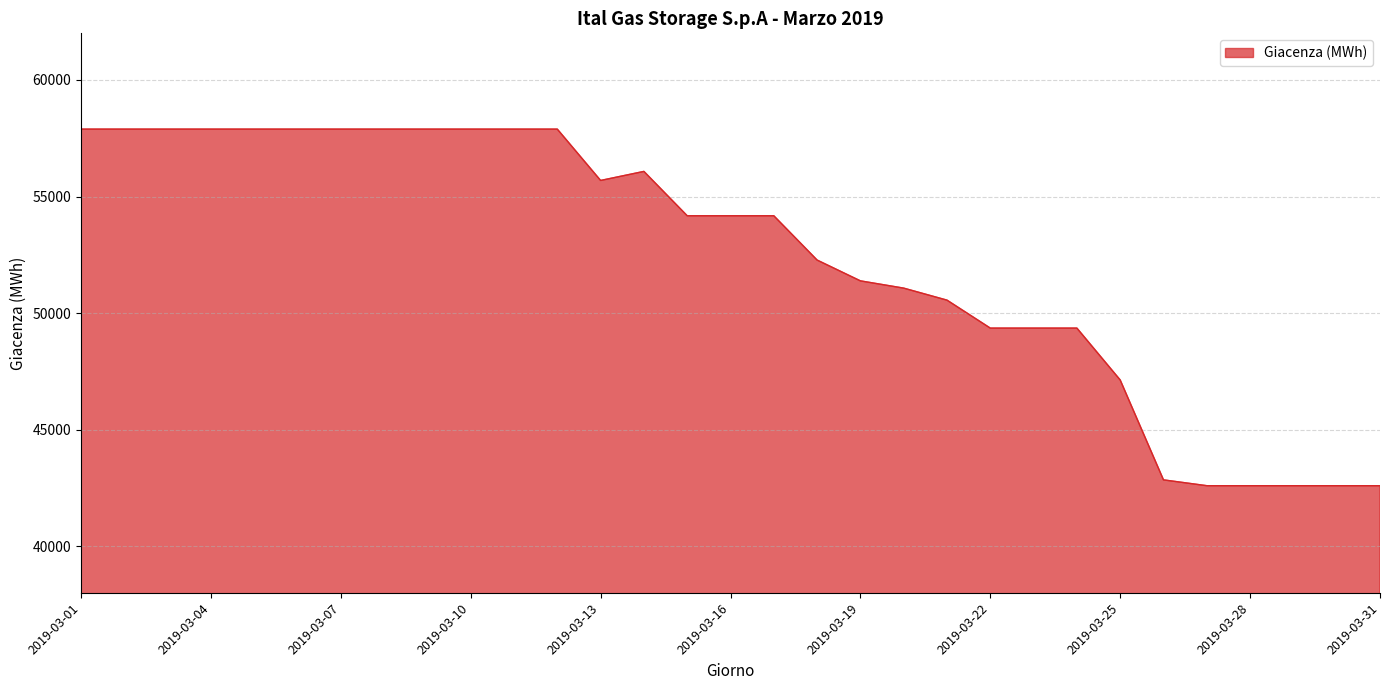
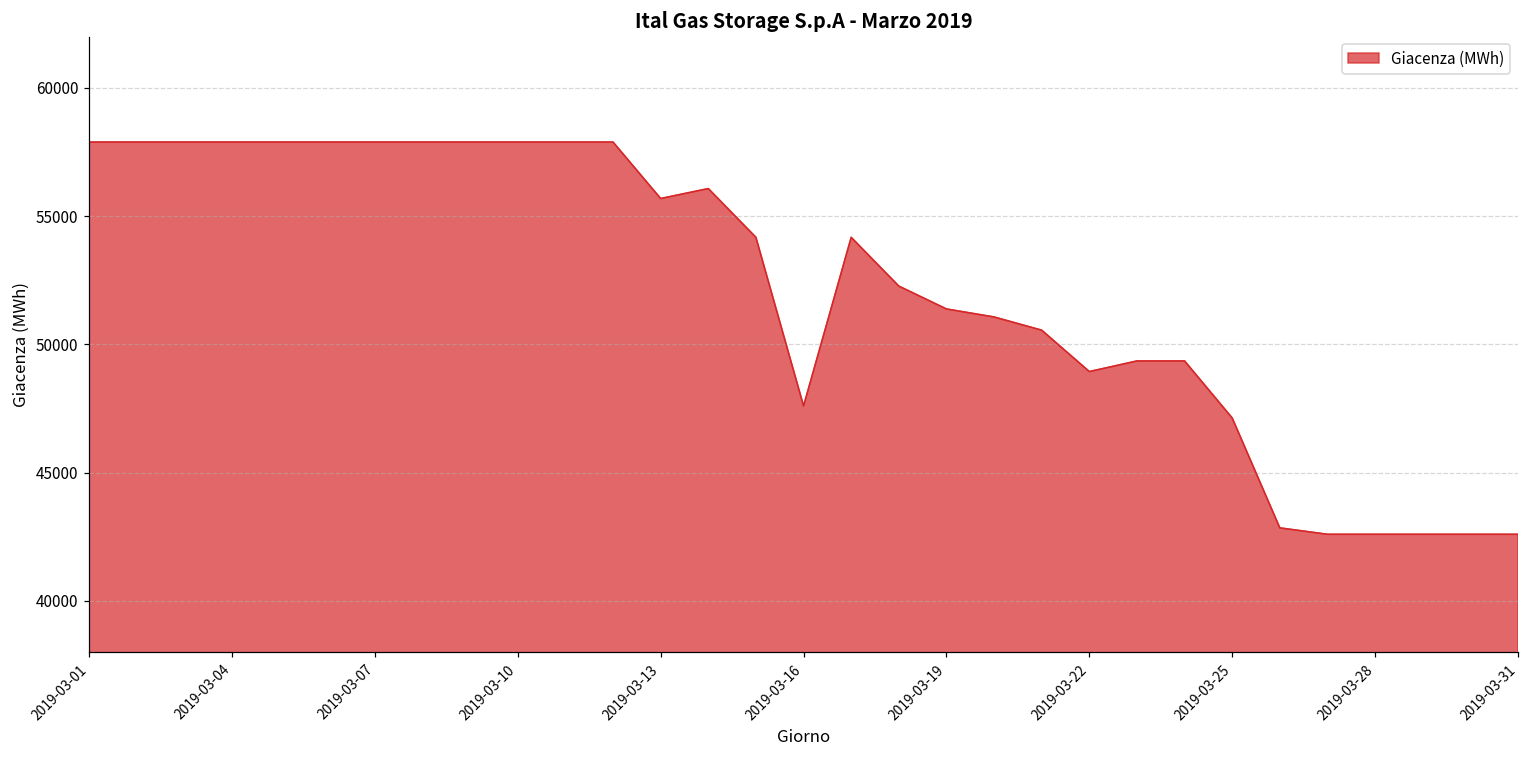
2019-03-16: 54200 -> 47600
2019-03-22: 49400 -> 48900
